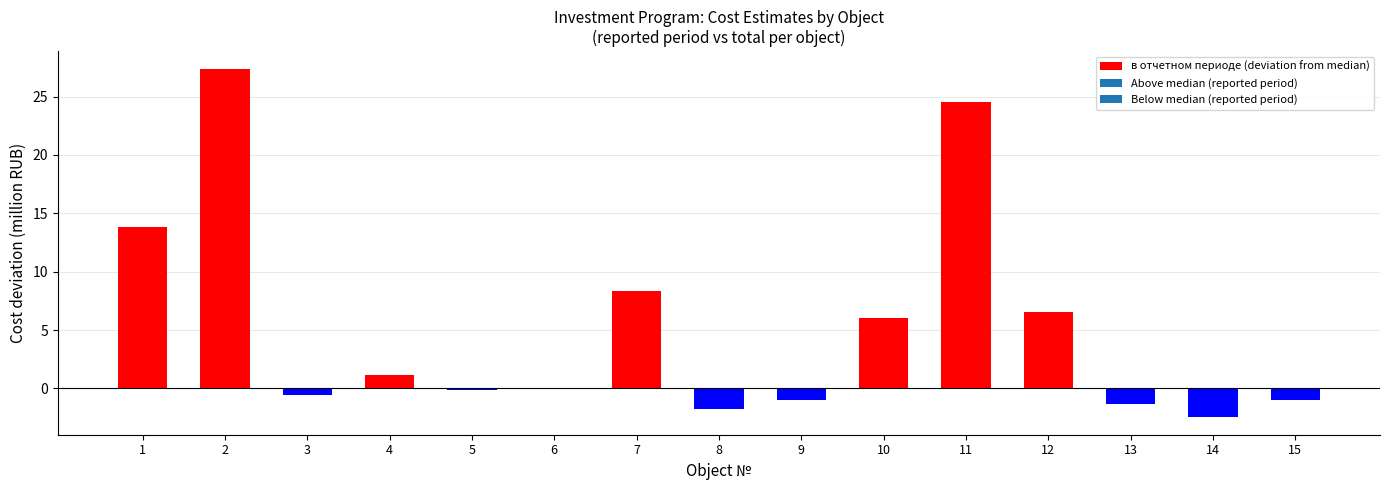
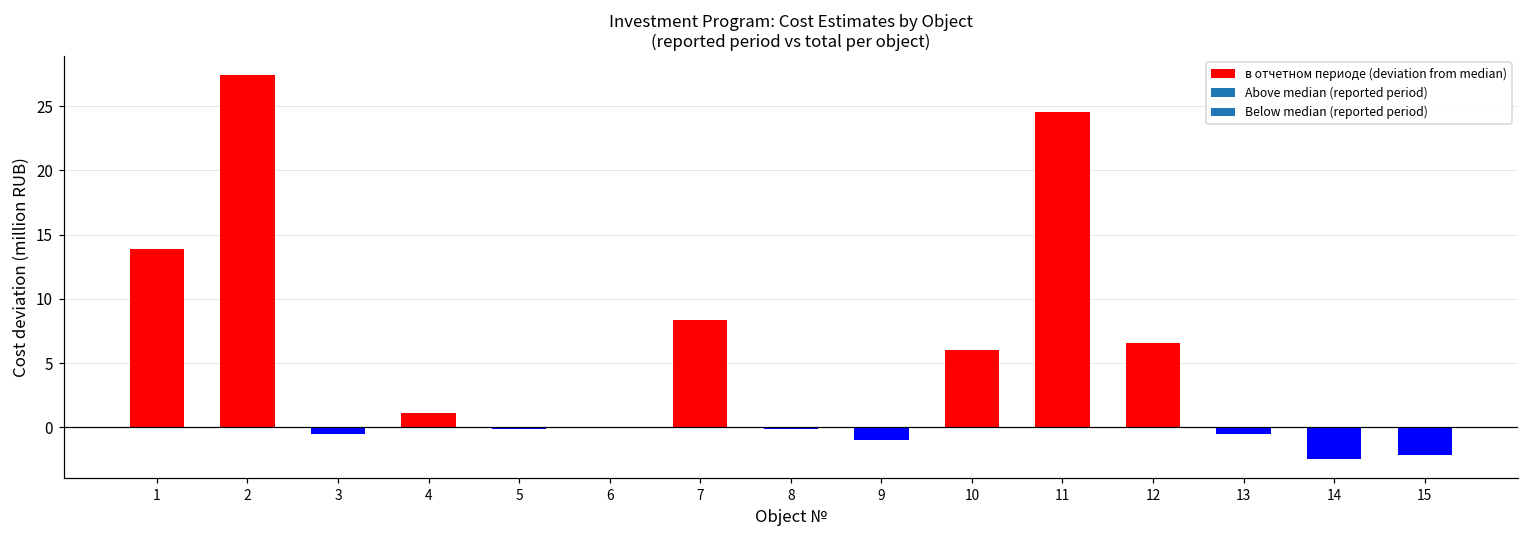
8: -1.8 -> -0.1
13: -1.3 -> -0.6
15: -1.0 -> -2.1
